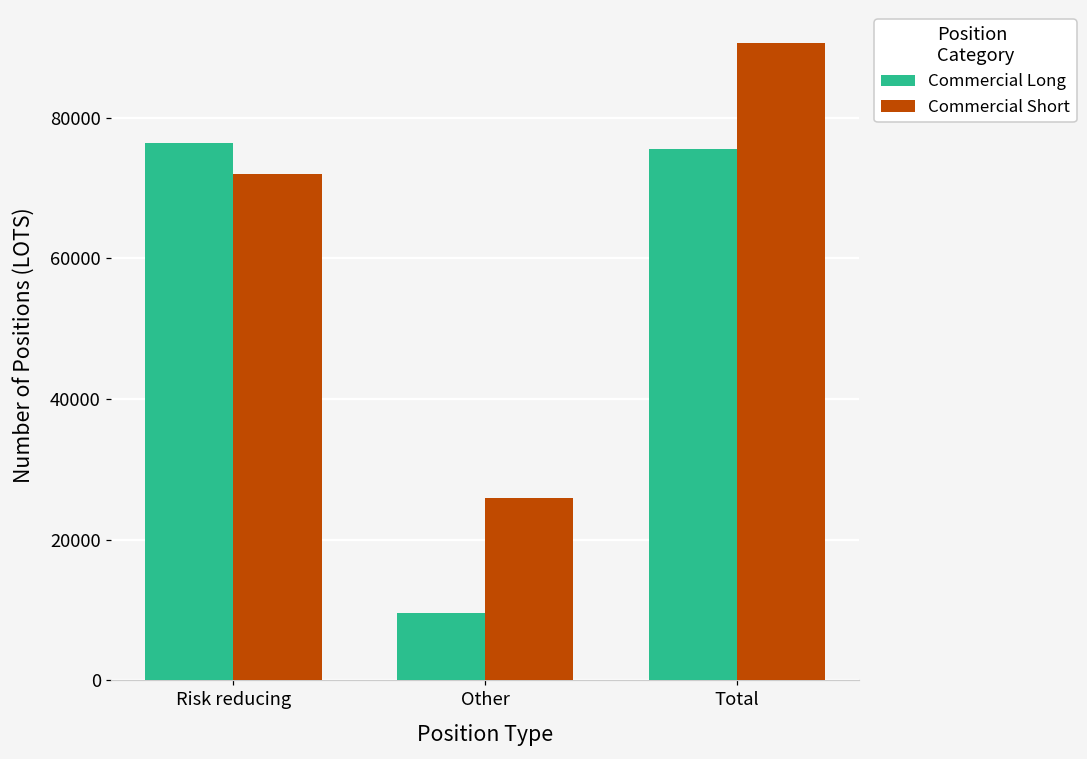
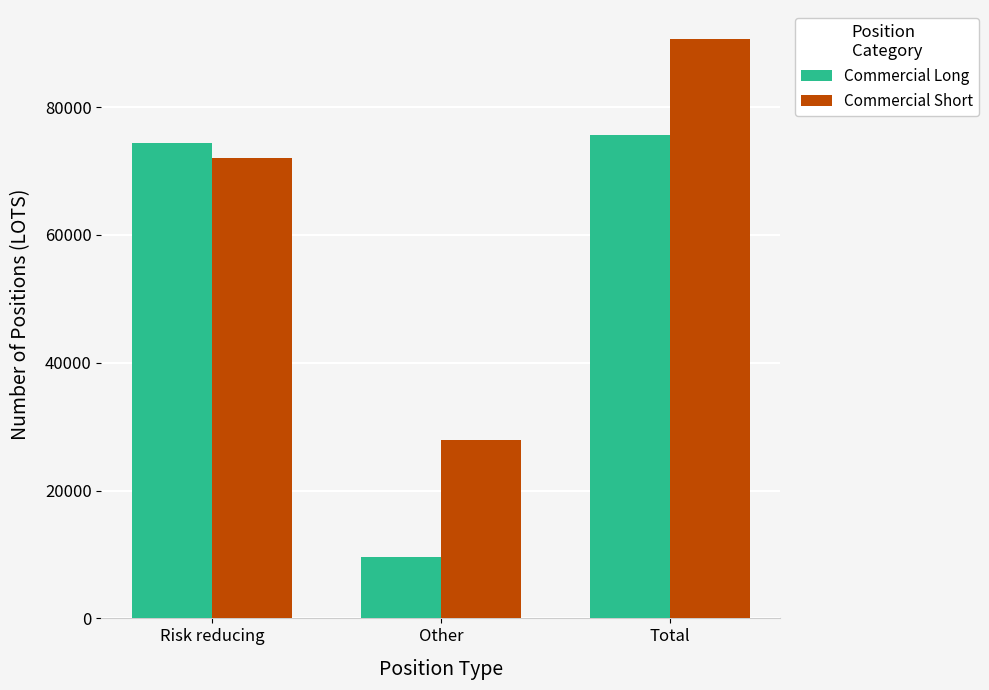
Commercial Long, Risk reducing: 76000 -> 74000
Commercial Short, Other: 26000 -> 28000
